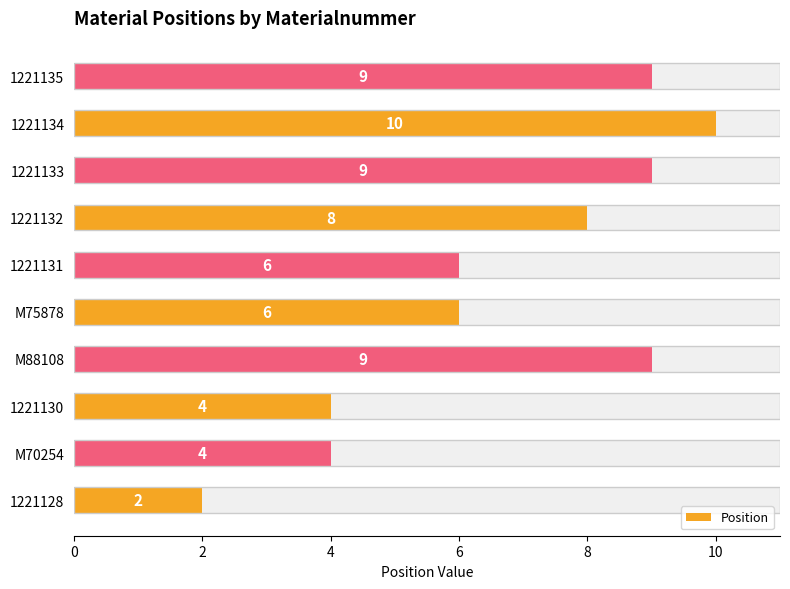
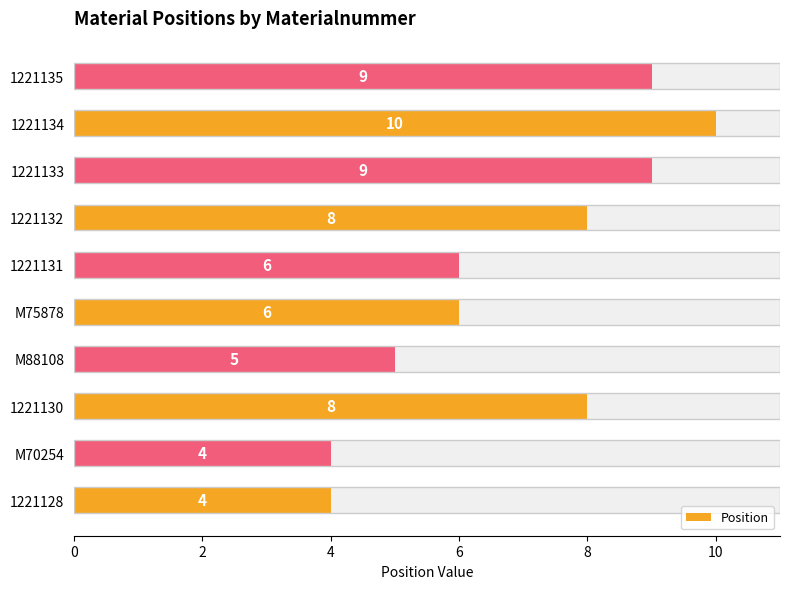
Position, M88108: 9 -> 5
Position, 1221130: 4 -> 8
Position, 1221128: 2 -> 4
